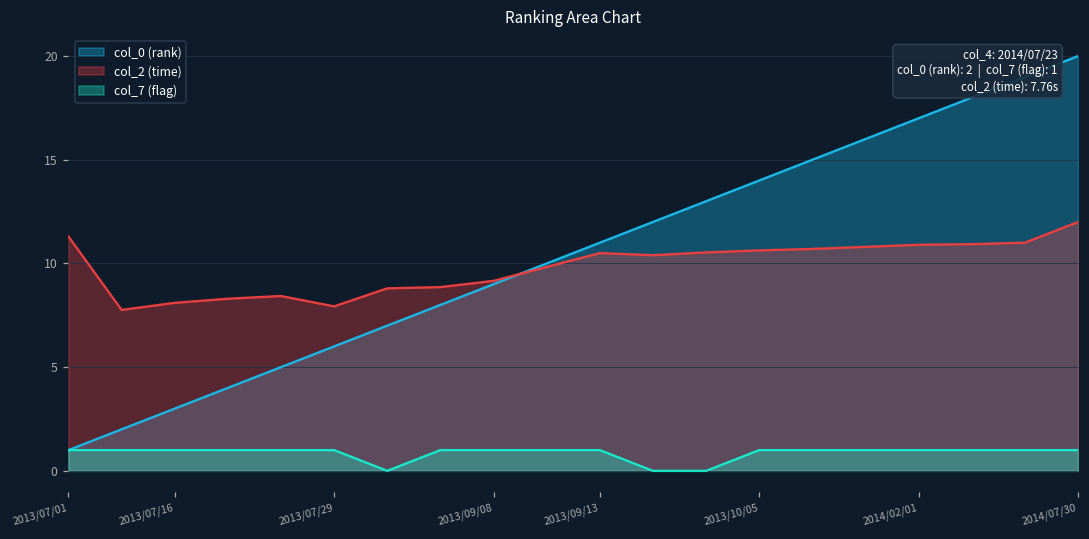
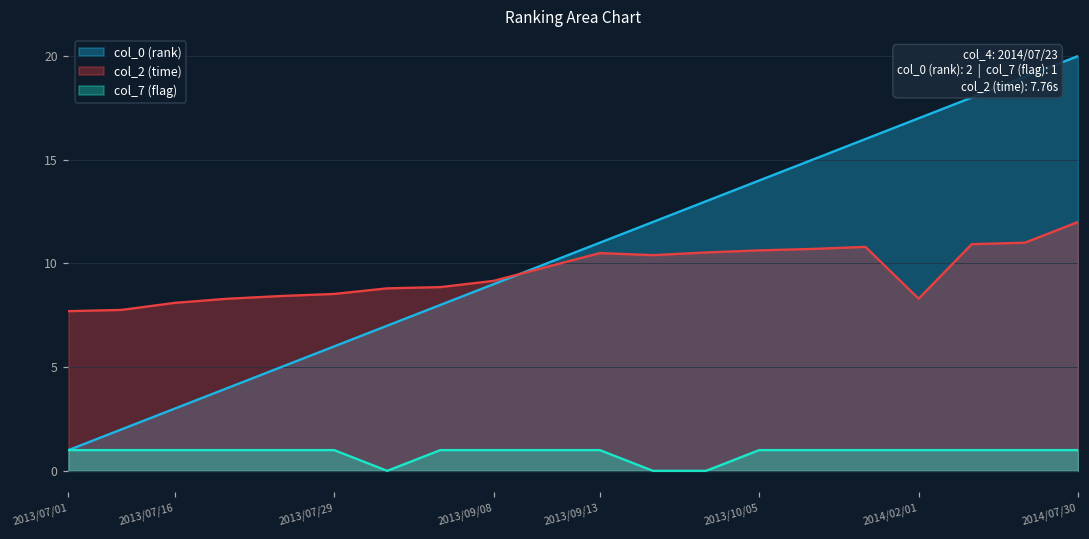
col_2 (time), 2013/07/01: 11.3 -> 7.7
col_2 (time), 2013/07/29: 7.9 -> 8.5
col_2 (time), 2014/02/01: 10.9 -> 8.3
